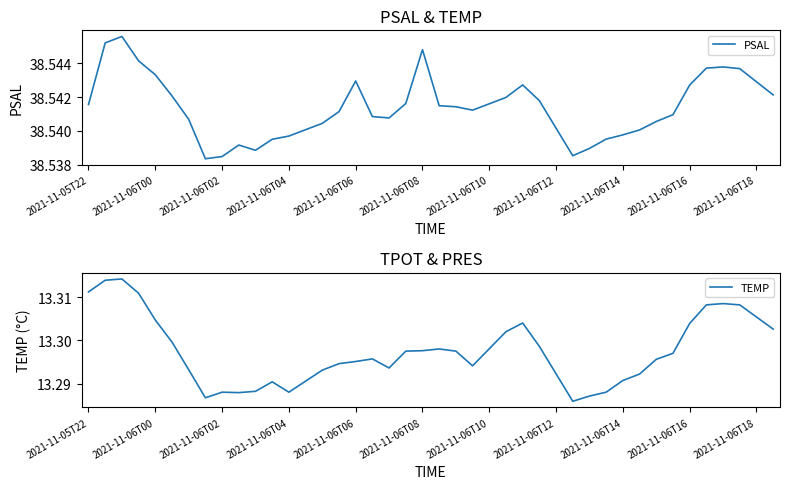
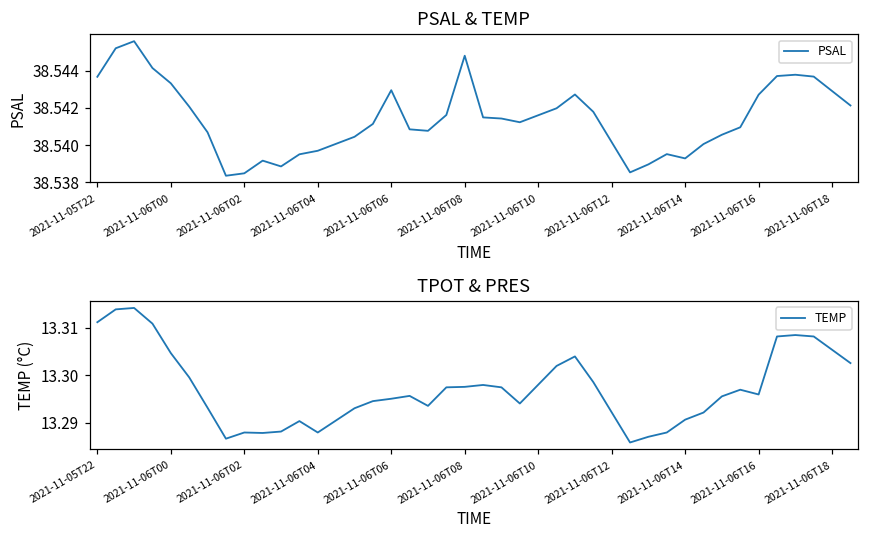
PSAL & TEMP, 2021-11-05T22: 38.5416 -> 38.5437
PSAL & TEMP, 2021-11-06T14: 38.5398 -> 38.5393
TPOT & PRES, 2021-11-06T16: 13.304 -> 13.296
